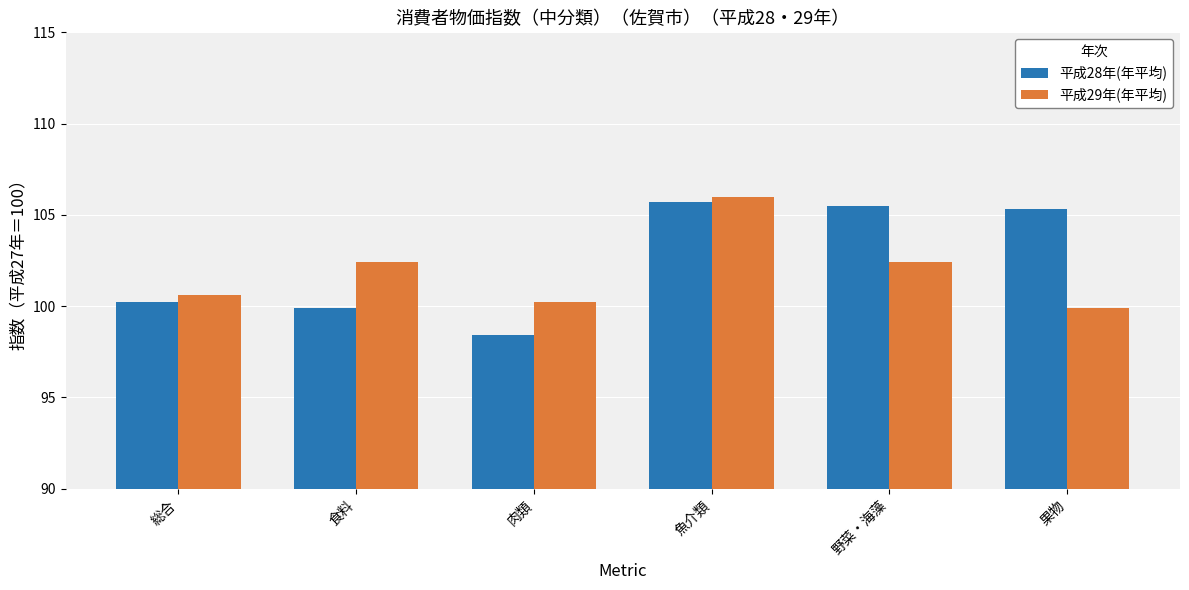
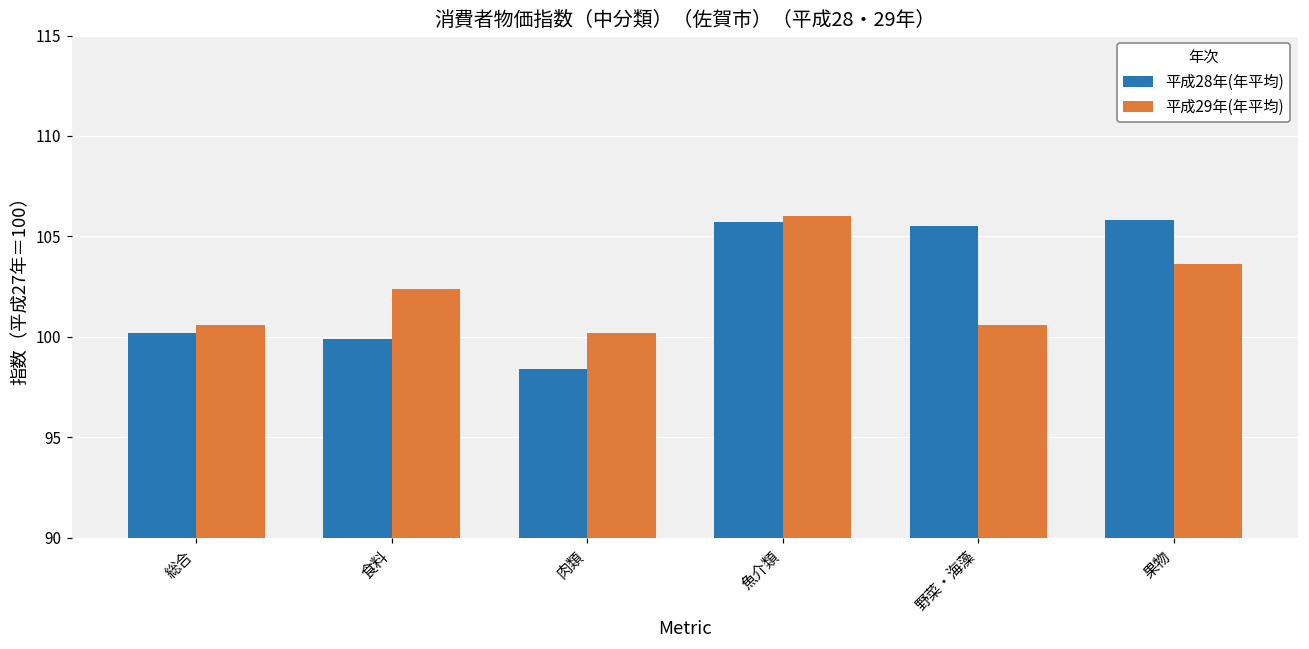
平成29年(年平均), 野菜・海藻: 102.4 -> 100.6
平成28年(年平均), 果物: 105.3 -> 105.8
平成29年(年平均), 果物: 99.9 -> 103.6
